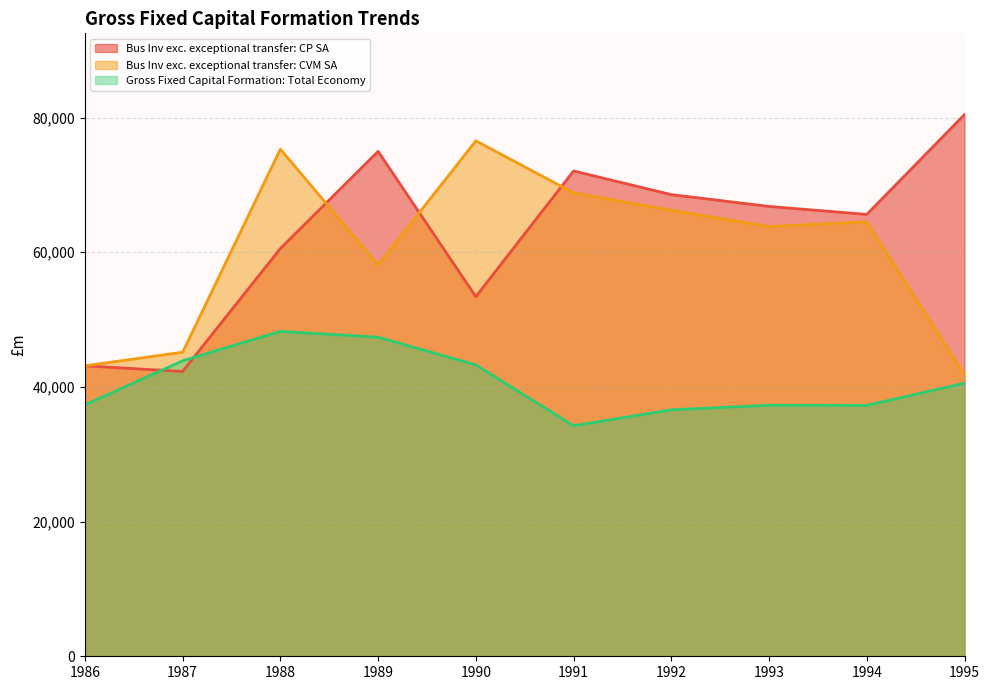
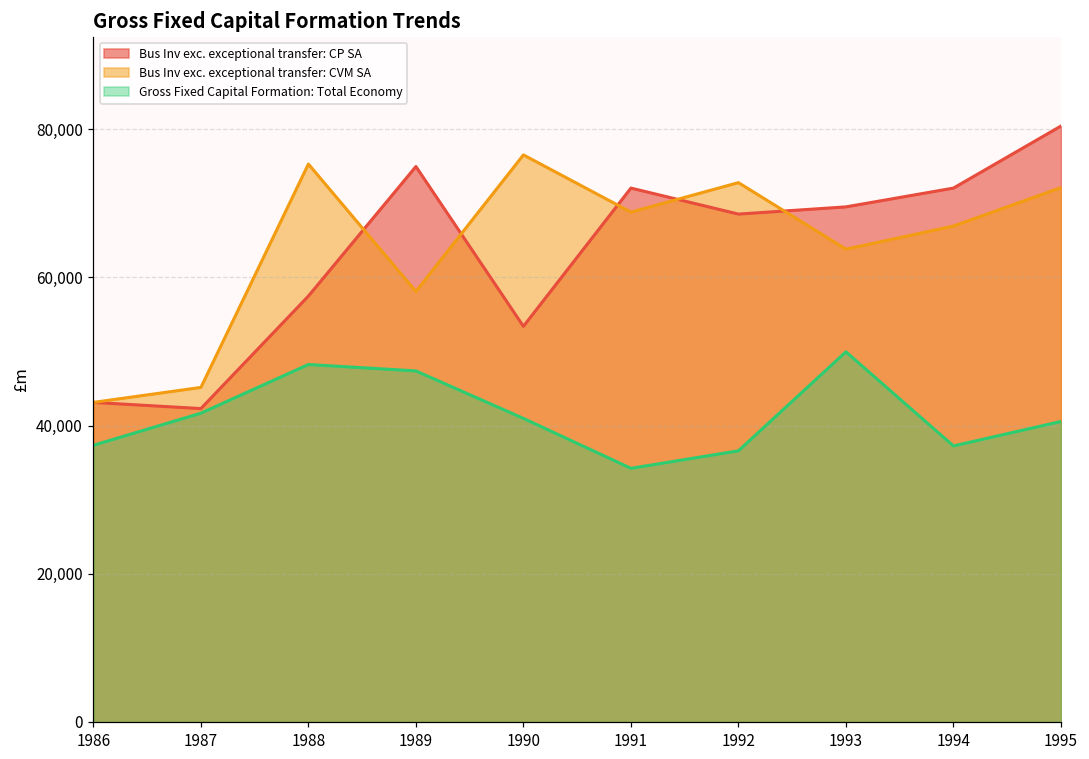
Gross Fixed Capital Formation: Total Economy, 1987: 44,000 -> 42,000
Bus Inv exc. exceptional transfer: CP SA, 1988: 61,000 -> 57,000
Gross Fixed Capital Formation: Total Economy, 1990: 43,000 -> 41,000
Bus Inv exc. exceptional transfer: CVM SA, 1992: 66,000 -> 73,000
Bus Inv exc. exceptional transfer: CP SA, 1993: 67,000 -> 70,000
Gross Fixed Capital Formation: Total Economy, 1993: 37,000 -> 50,000
Bus Inv exc. exceptional transfer: CP SA, 1994: 66,000 -> 72,000
Bus Inv exc. exceptional transfer: CVM SA, 1994: 65,000 -> 67,000
Bus Inv exc. exceptional transfer: CVM SA, 1995: 42,000 -> 72,000
